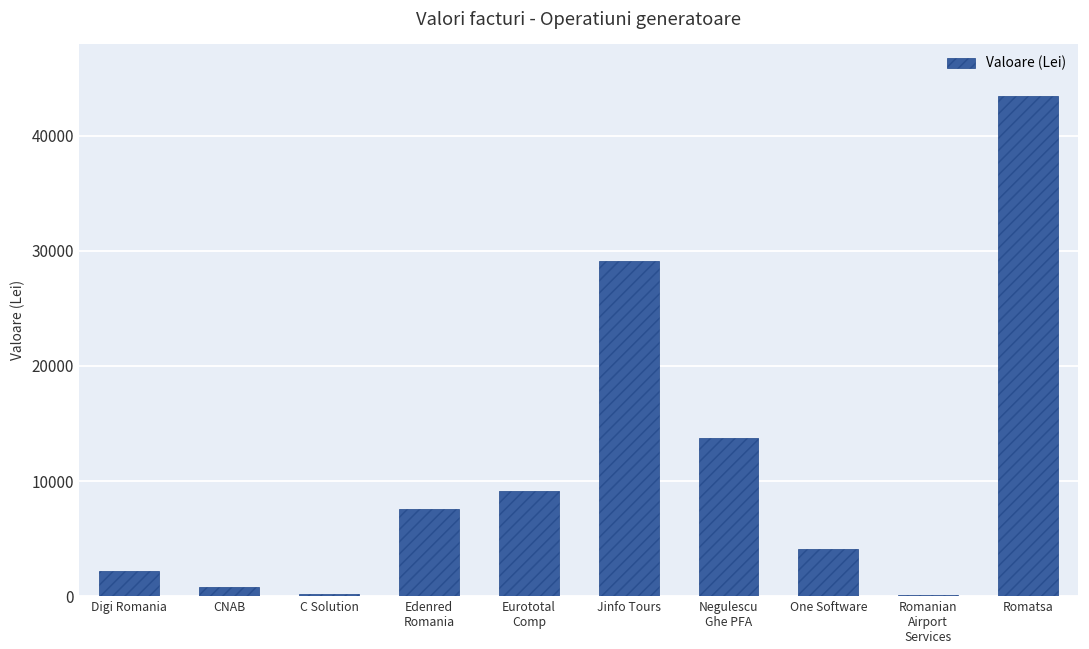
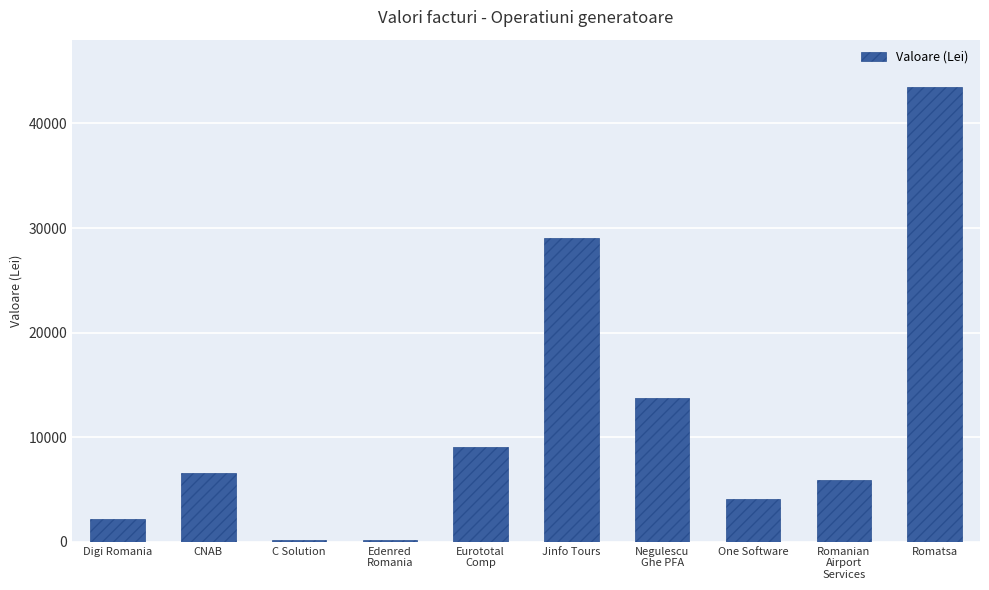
CNAB: 800 -> 6600
Edenred Romania: 7600 -> 200
Romanian Airport Services: 100 -> 5900
